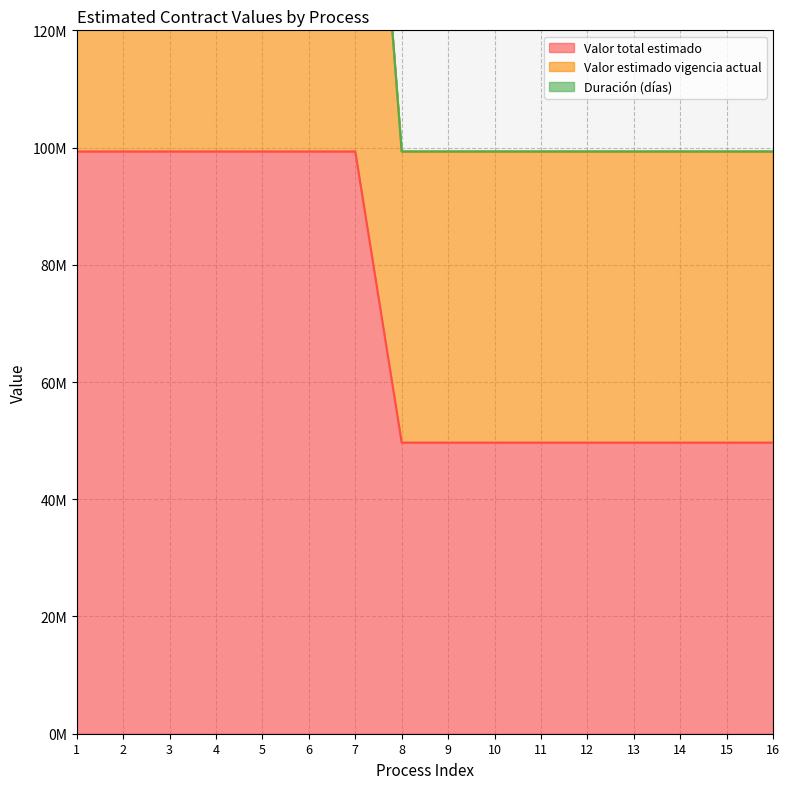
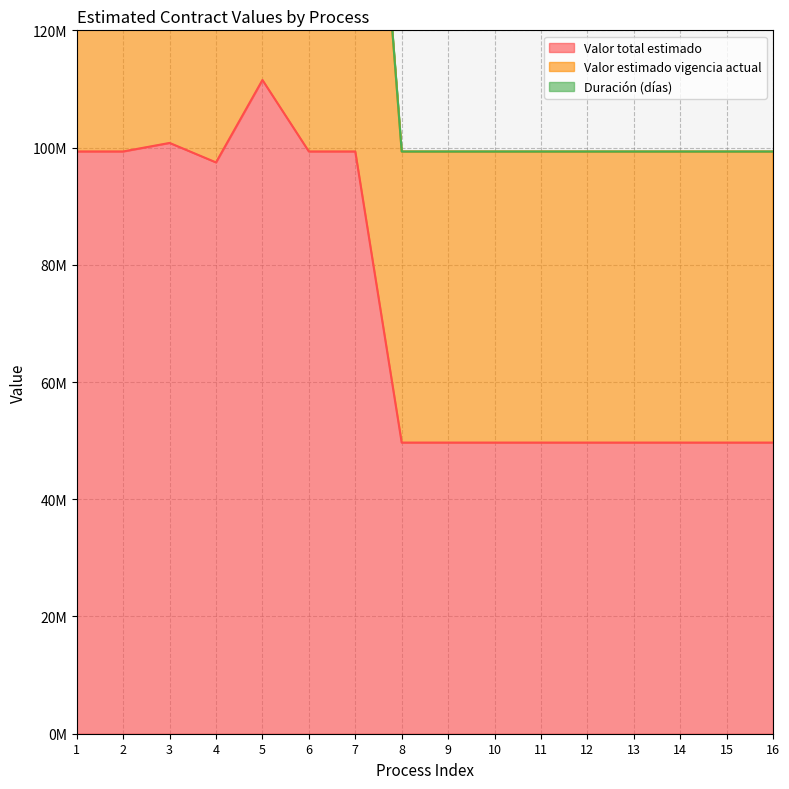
Valor total estimado, 3: 99000000 -> 101000000
Valor total estimado, 4: 99000000 -> 97000000
Valor total estimado, 5: 99000000 -> 112000000
